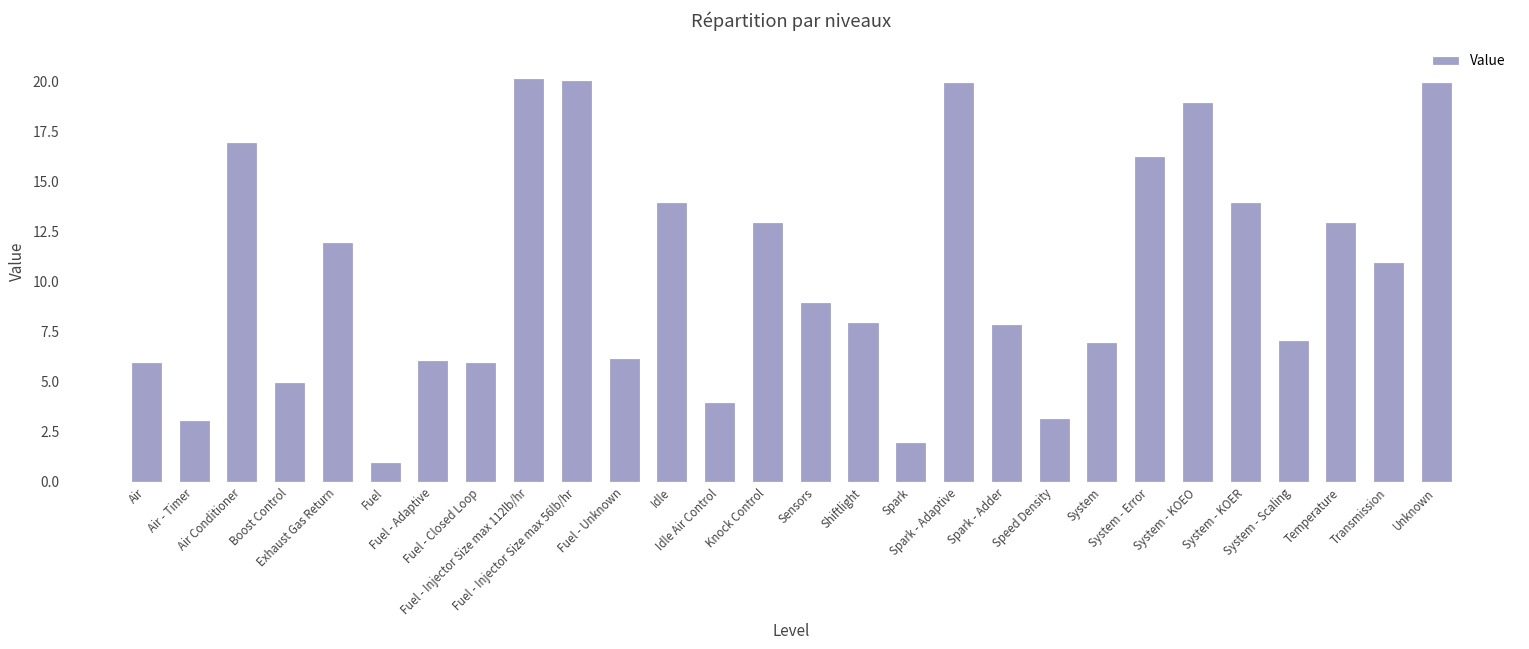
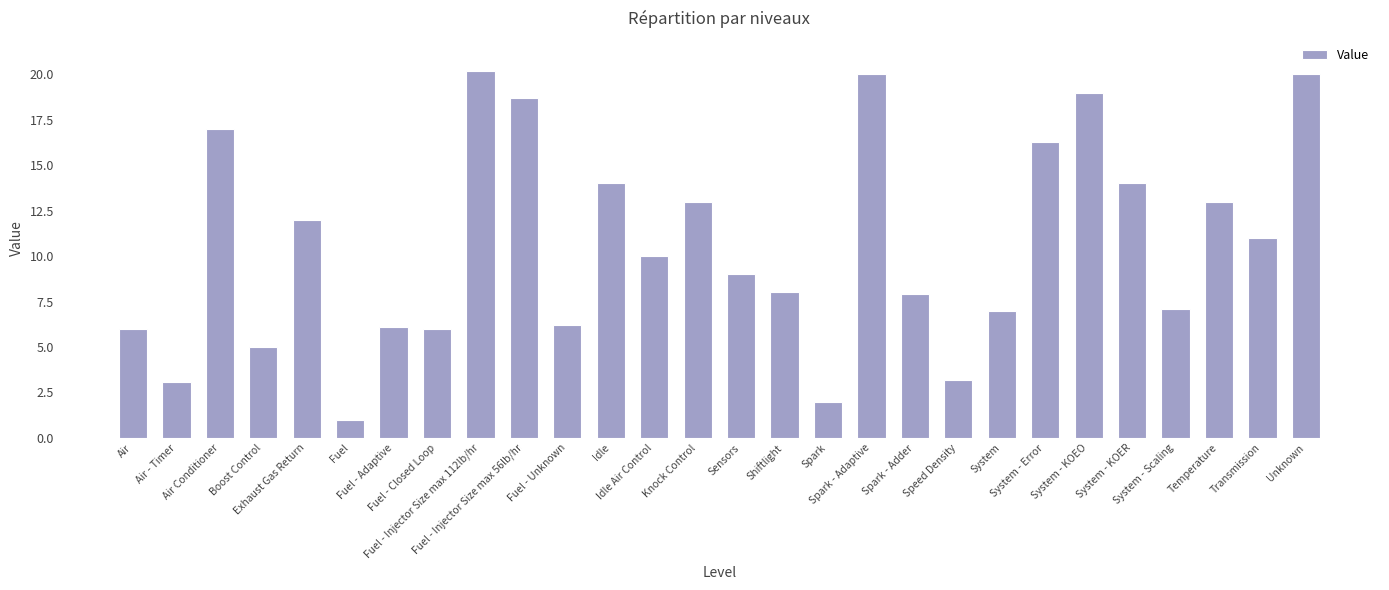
Fuel - Injector Size max 56lb/hr: 20.1 -> 18.7
Idle Air Control: 4 -> 10
